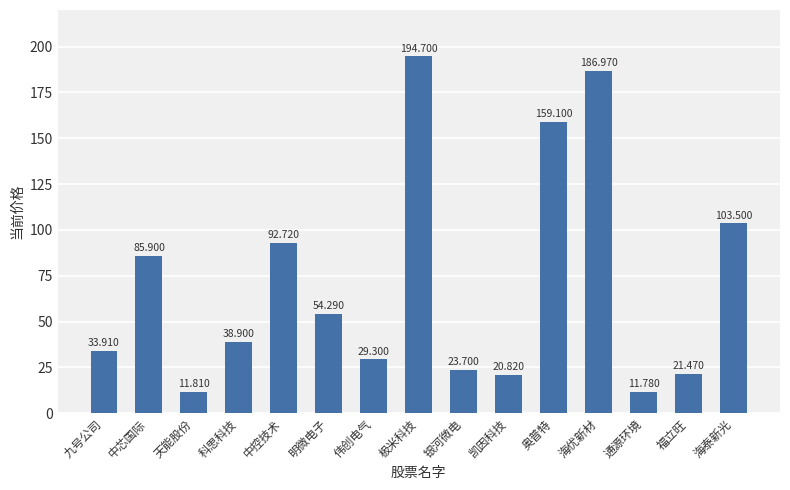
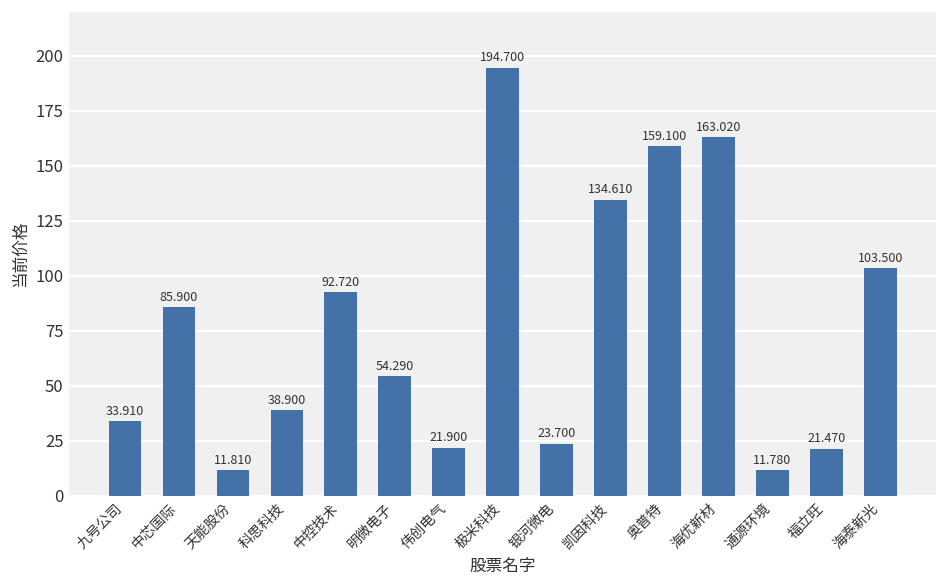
伟创电气: 29.300 -> 21.900
凯因科技: 20.820 -> 134.610
海优新材: 186.970 -> 163.020
